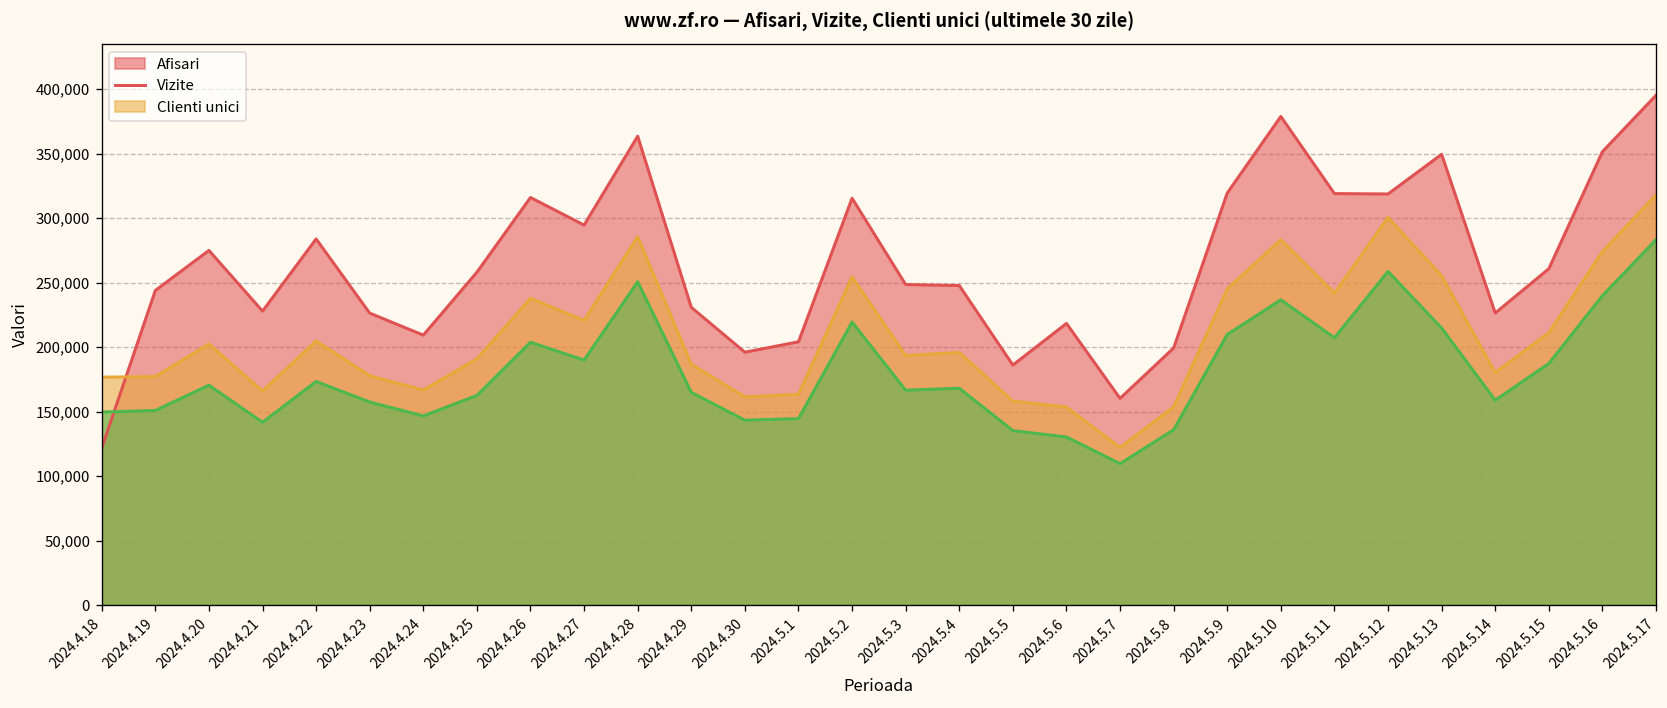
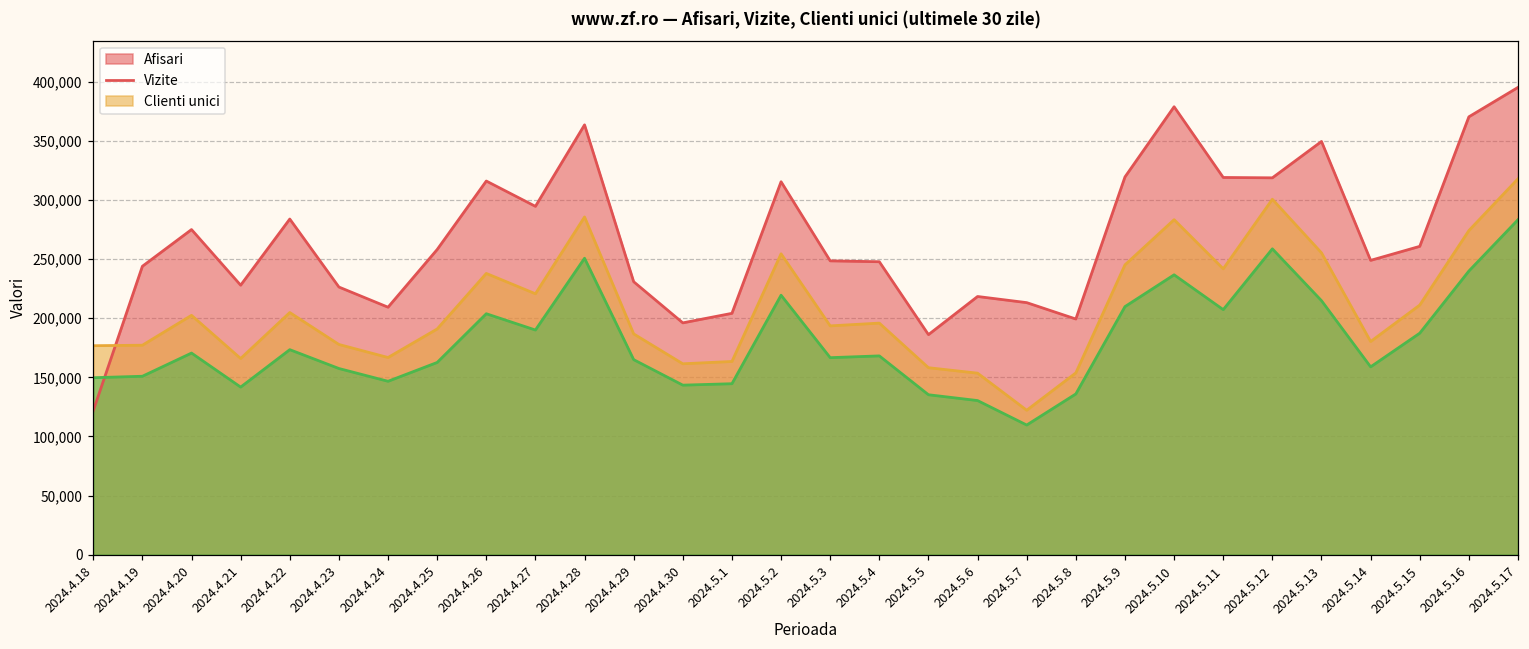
Afisari, 2024.5.7: 160,000 -> 213,000
Afisari, 2024.5.14: 226,000 -> 249,000
Afisari, 2024.5.16: 352,000 -> 370,000
